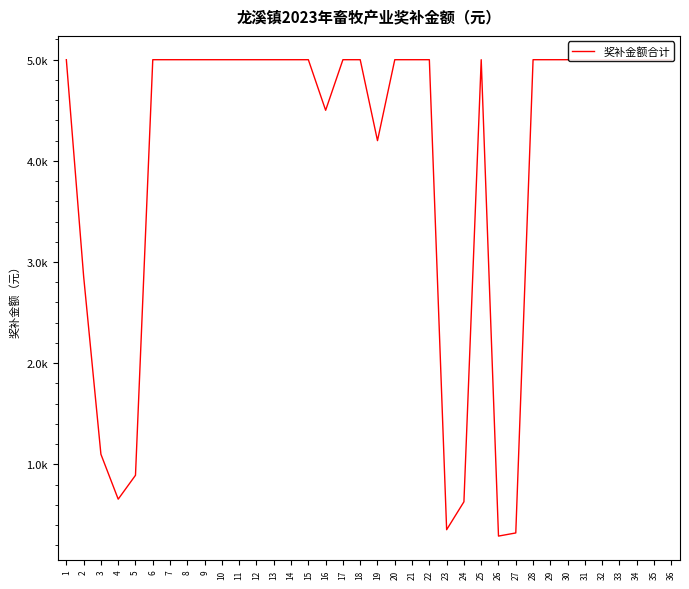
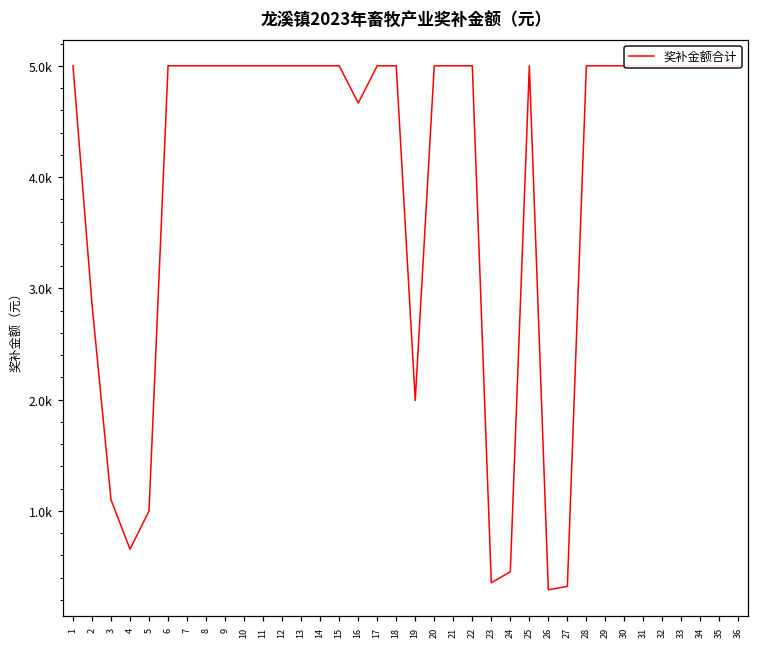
5: 890 -> 1000
16: 4500 -> 4670
19: 4200 -> 1990
24: 630 -> 450
